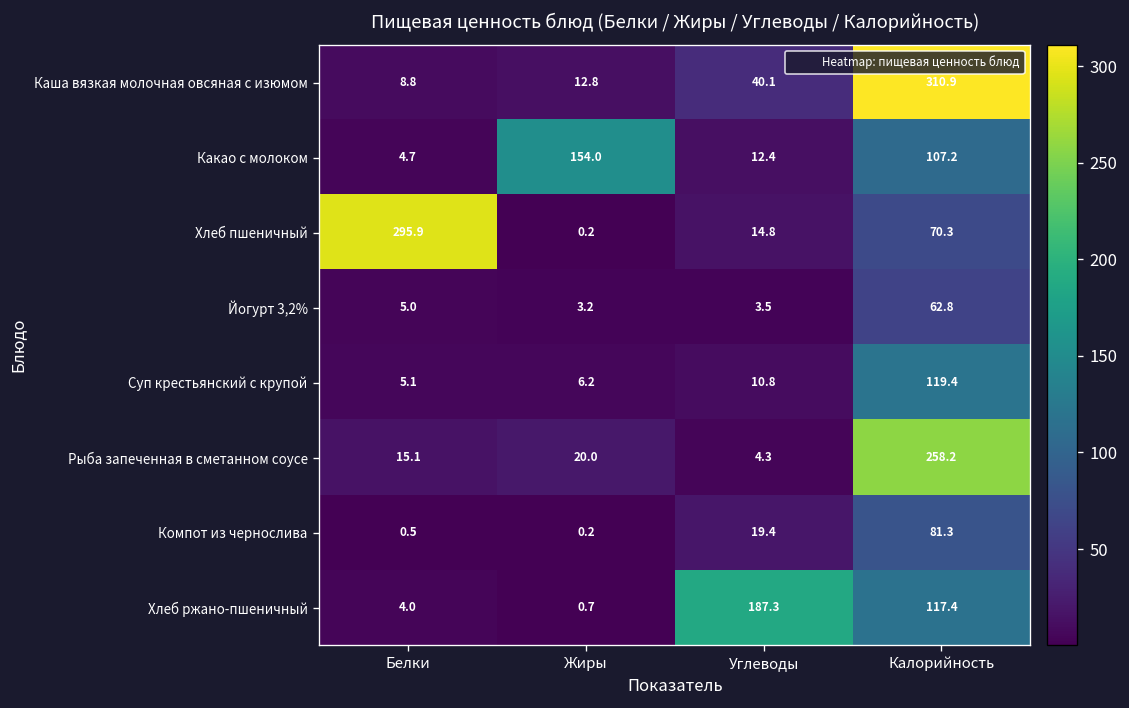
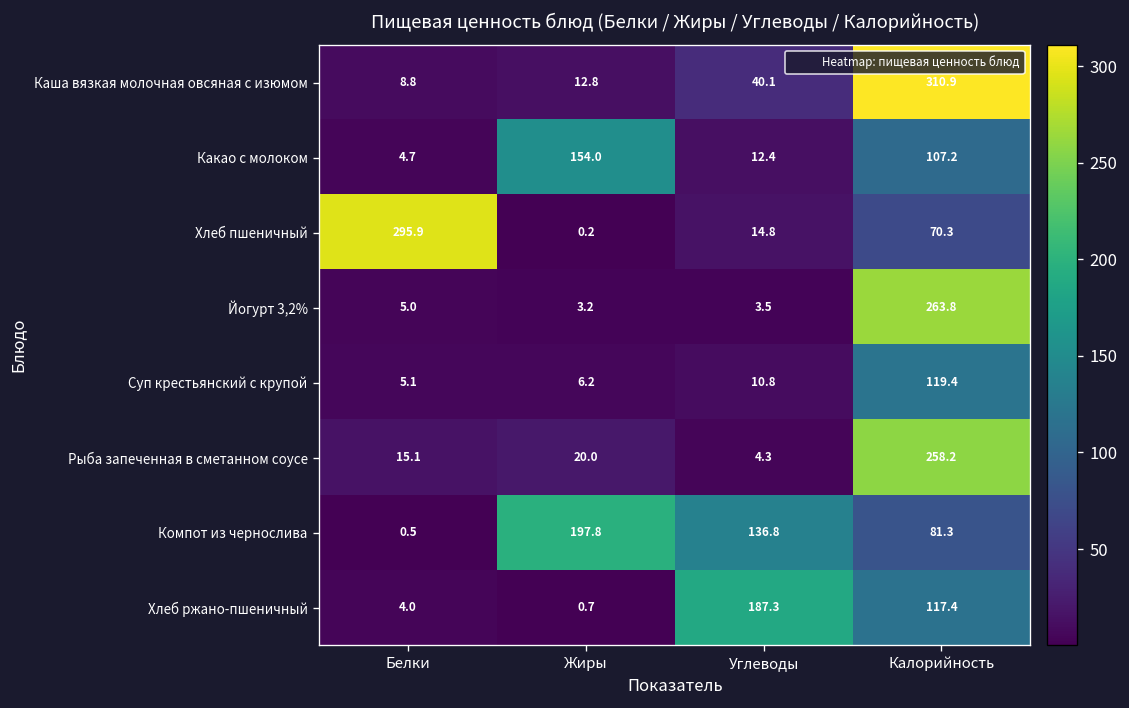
Йогурт 3,2%, Калорийность: 62.8 -> 263.8
Компот из чернослива, Жиры: 0.2 -> 197.8
Компот из чернослива, Углеводы: 19.4 -> 136.8
